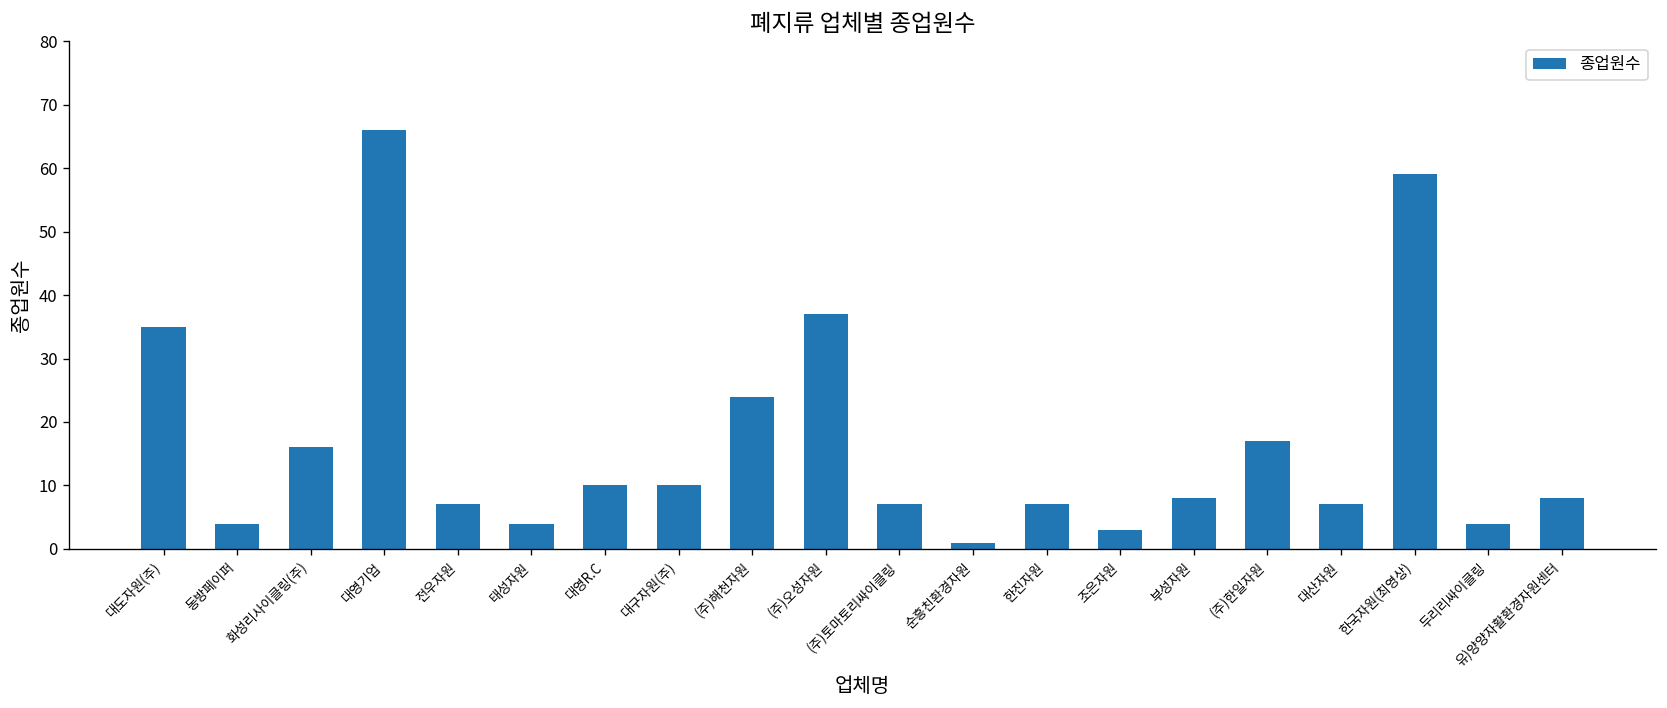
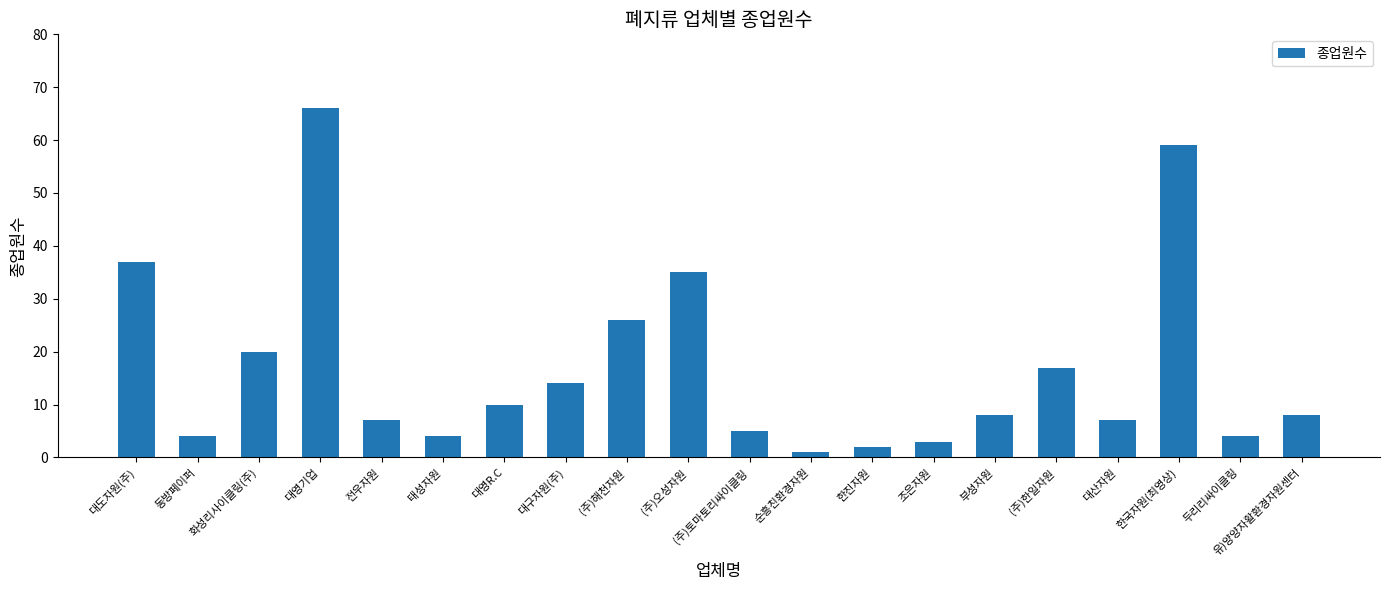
대도자원(주): 35 -> 37
화성리사이클링(주): 16 -> 20
대구자원(주): 10 -> 14
(주)해천자원: 24 -> 26
(주)오성자원: 37 -> 35
(주)토마토리싸이클링: 7 -> 5
한진자원: 7 -> 2
